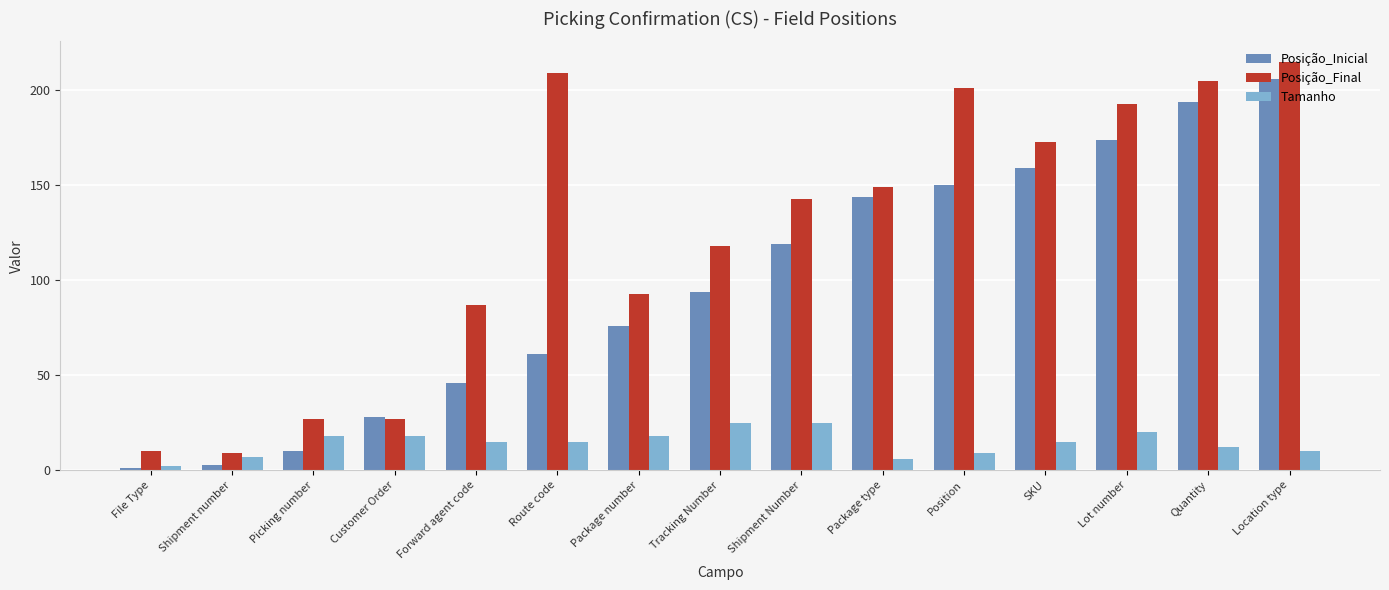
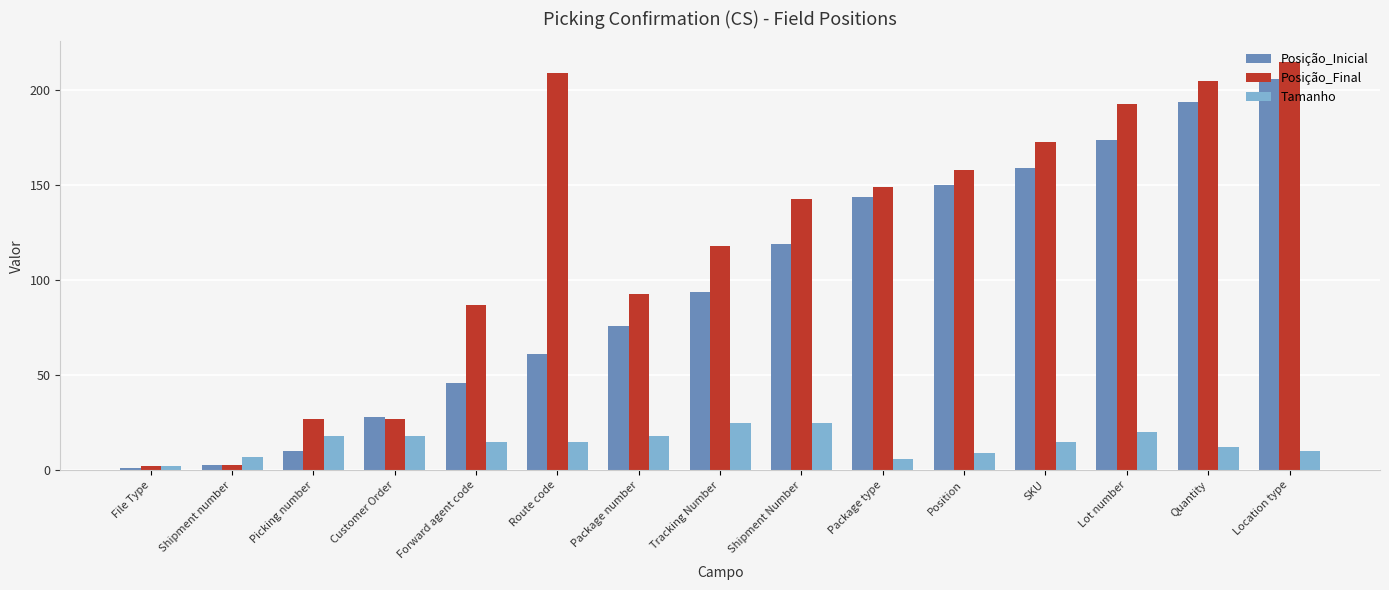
Posição_Final, File Type: 10 -> 2
Posição_Final, Shipment number: 9 -> 3
Posição_Final, Position: 201 -> 158
